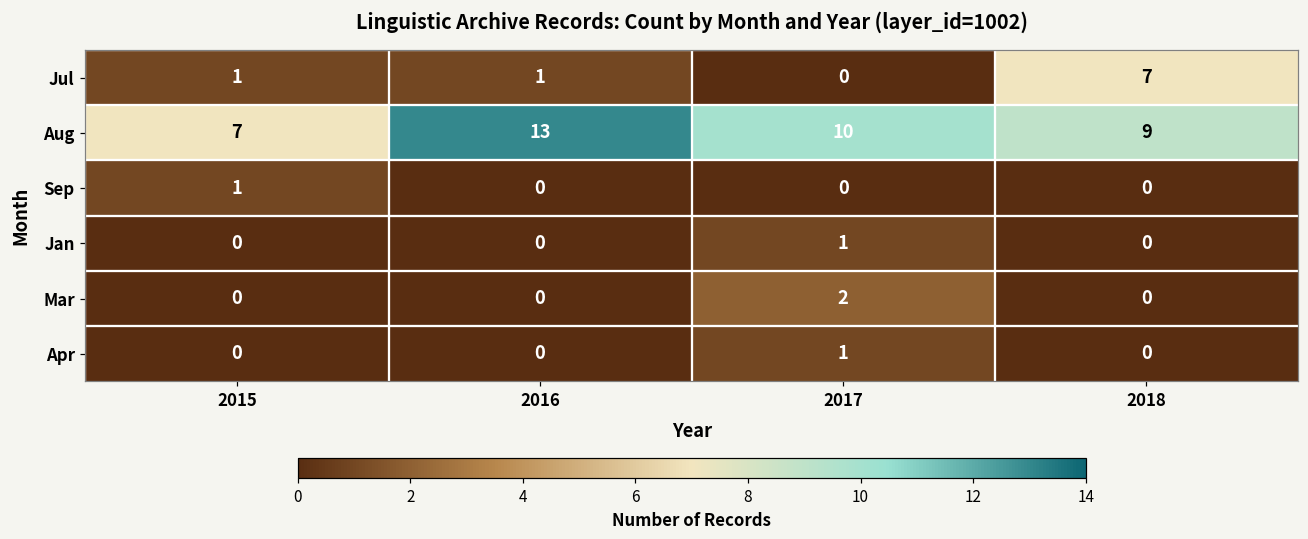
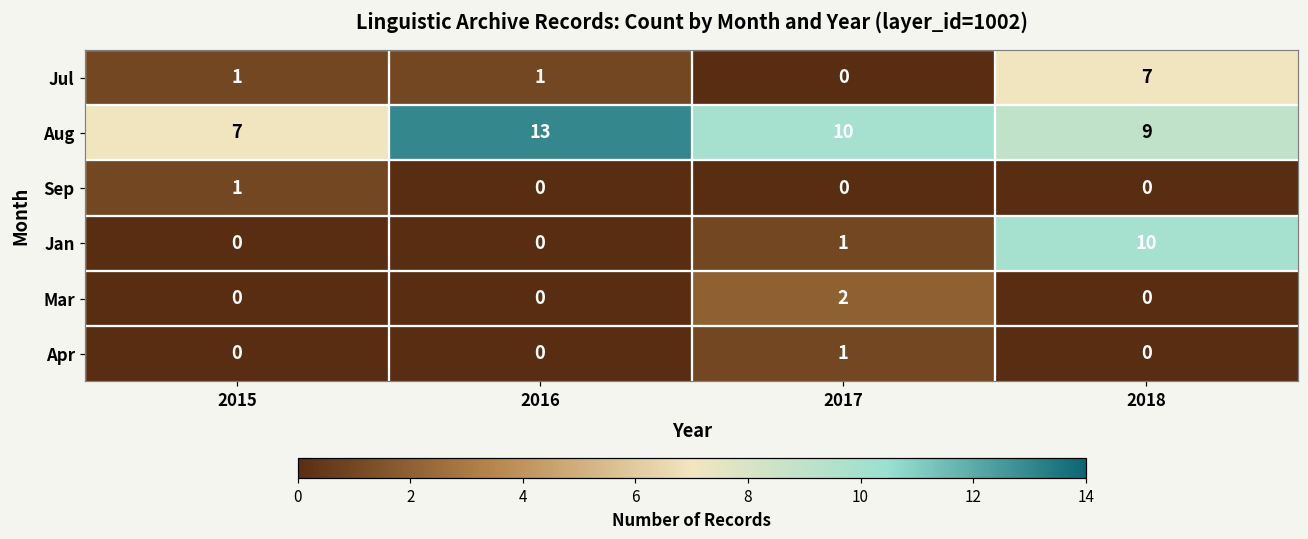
Jan, 2018: 0 -> 10
